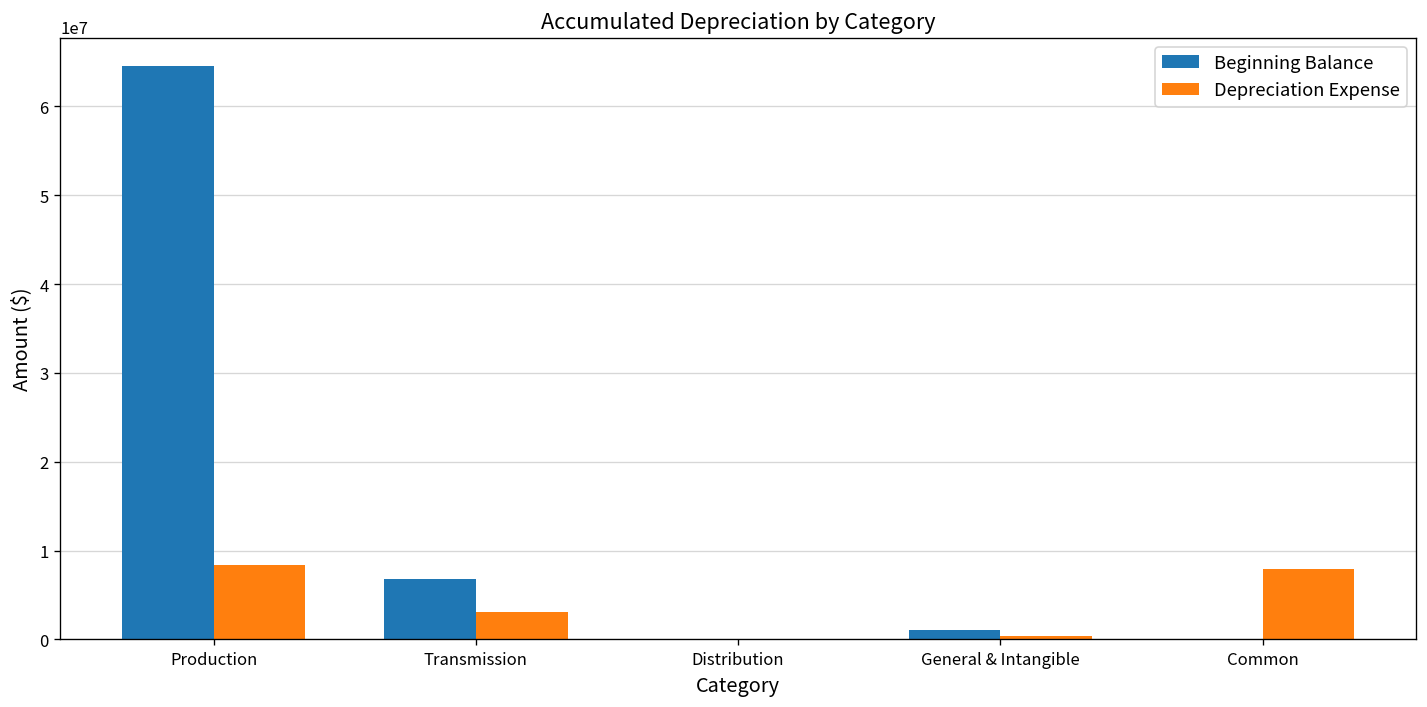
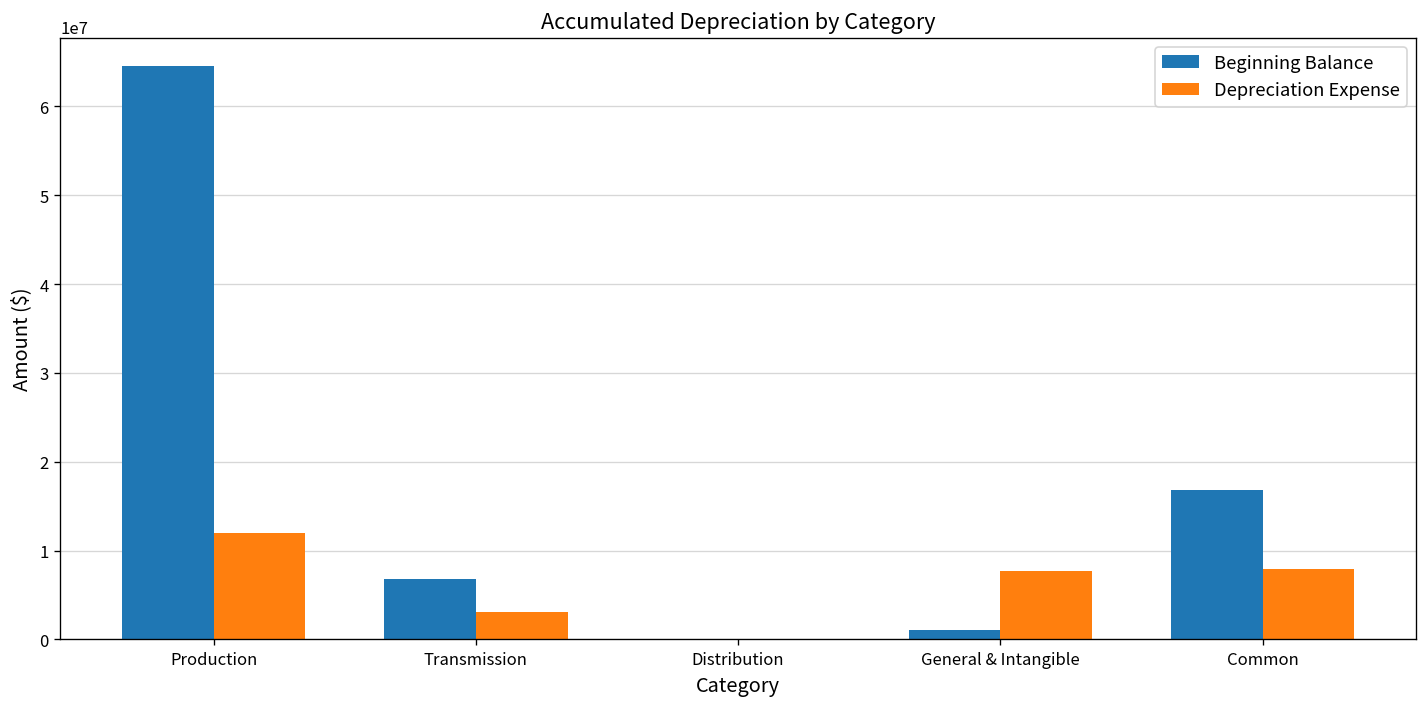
Depreciation Expense, Production: 8000000 -> 12000000
Depreciation Expense, General & Intangible: 0 -> 8000000
Beginning Balance, Common: 0 -> 17000000
